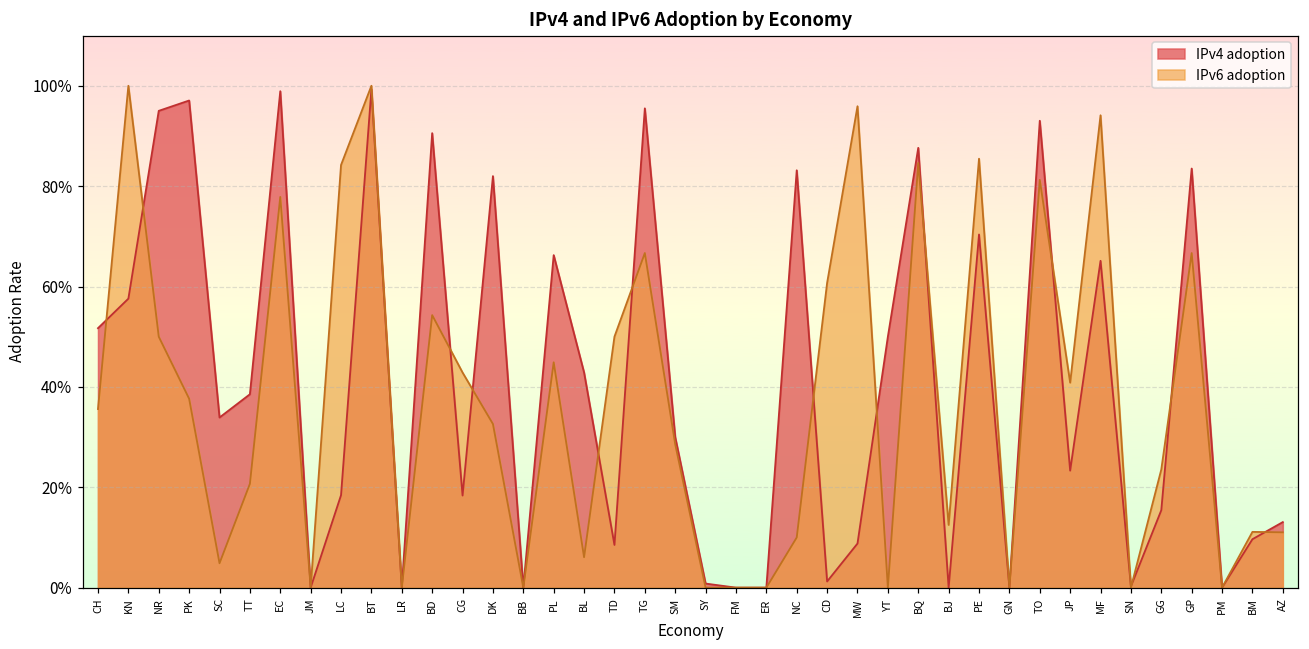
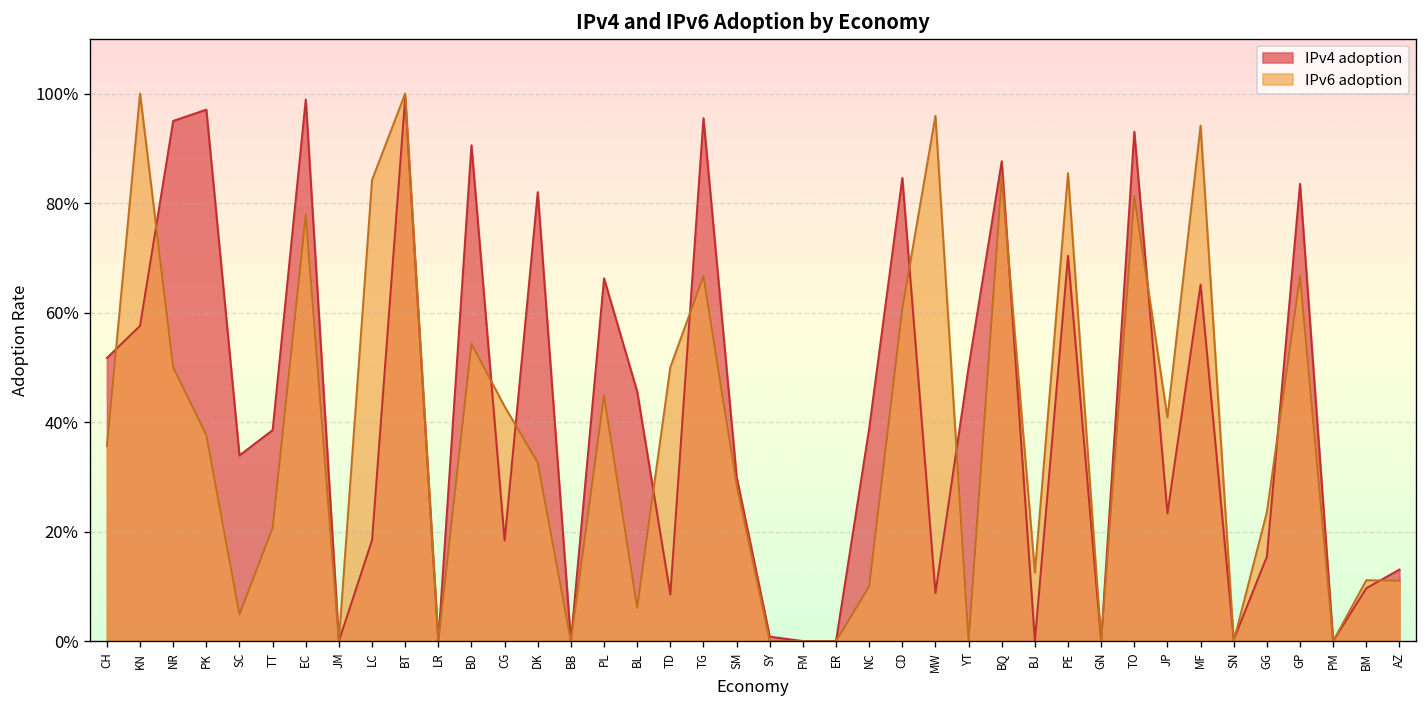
IPv4 adoption, BL: 43% -> 46%
IPv4 adoption, NC: 83% -> 39%
IPv4 adoption, CD: 1% -> 85%
